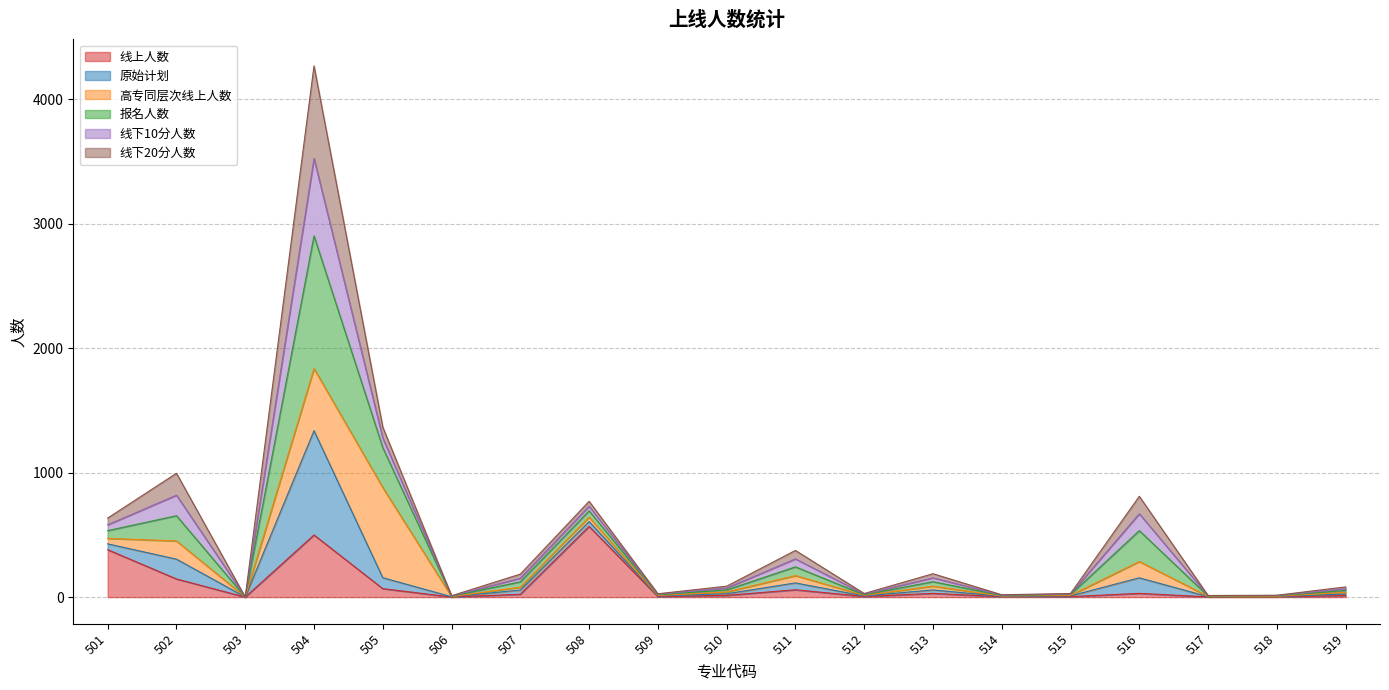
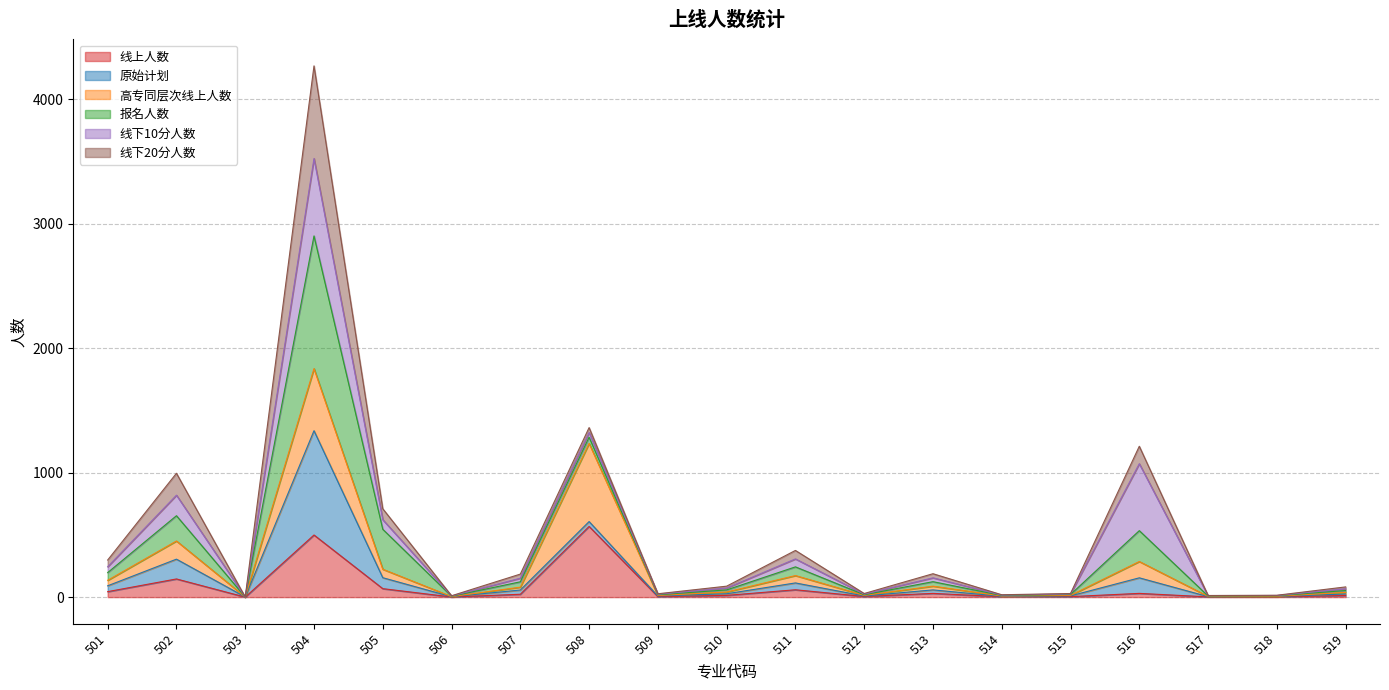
线上人数, 501: 380 -> 40
高专同层次线上人数, 505: 720 -> 70
高专同层次线上人数, 508: 40 -> 630
线下10分人数, 516: 140 -> 540
